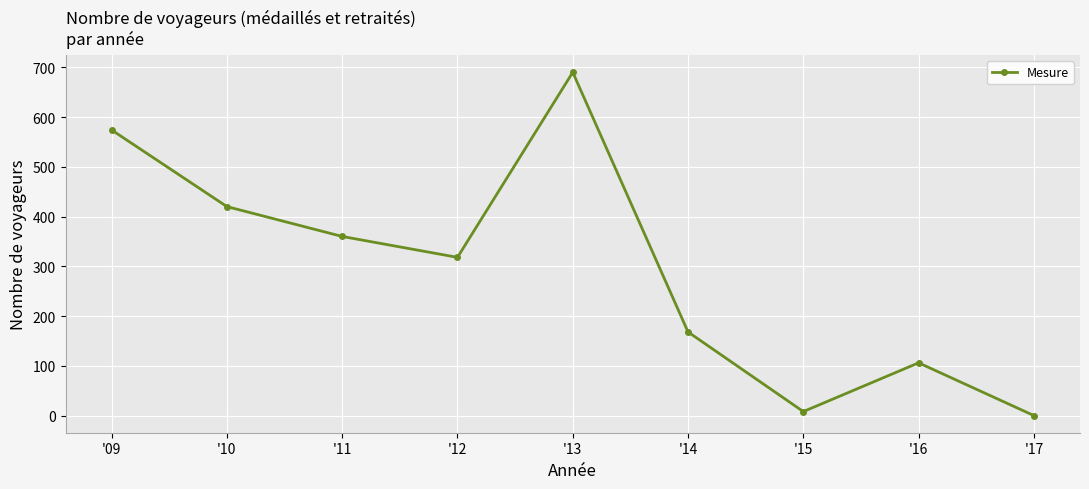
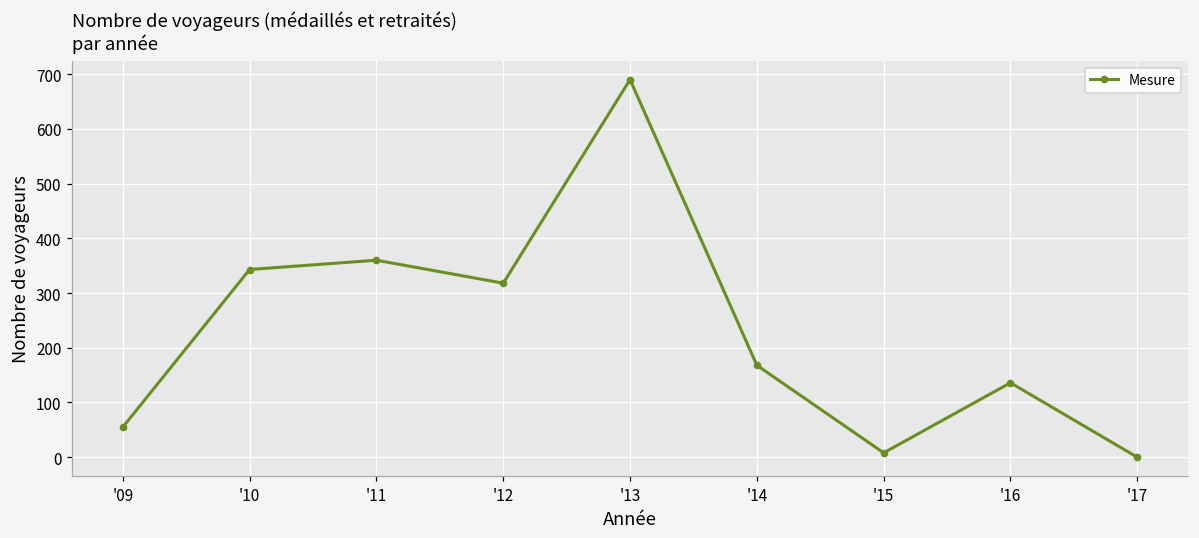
'09: 570 -> 60
'10: 420 -> 340
'16: 110 -> 140
